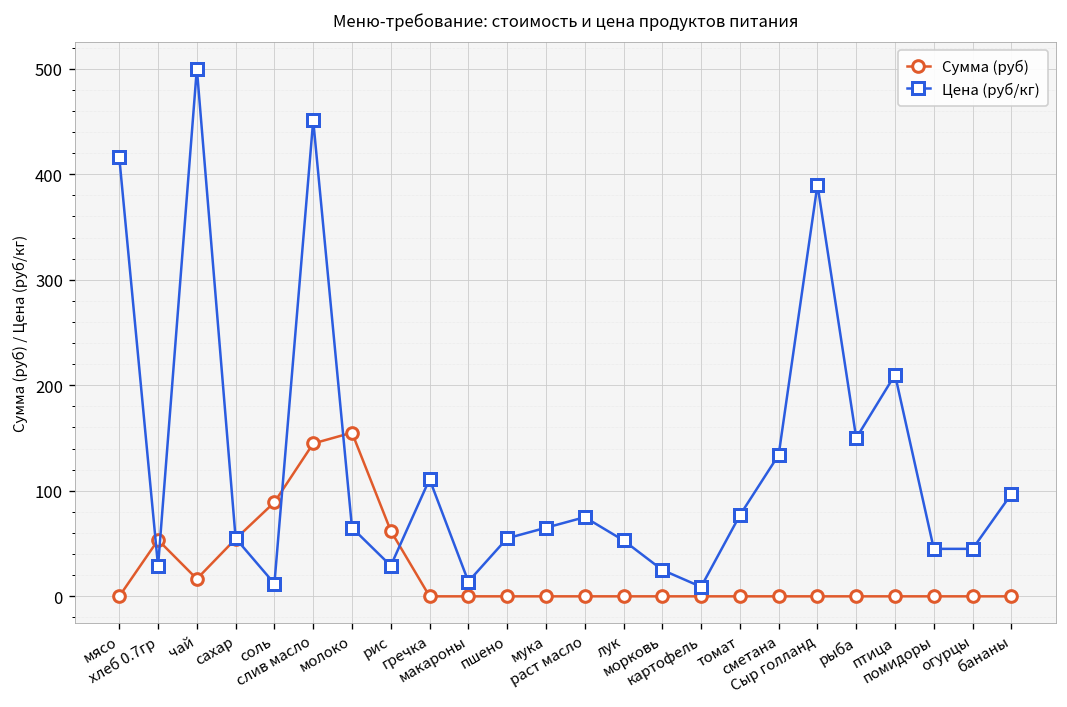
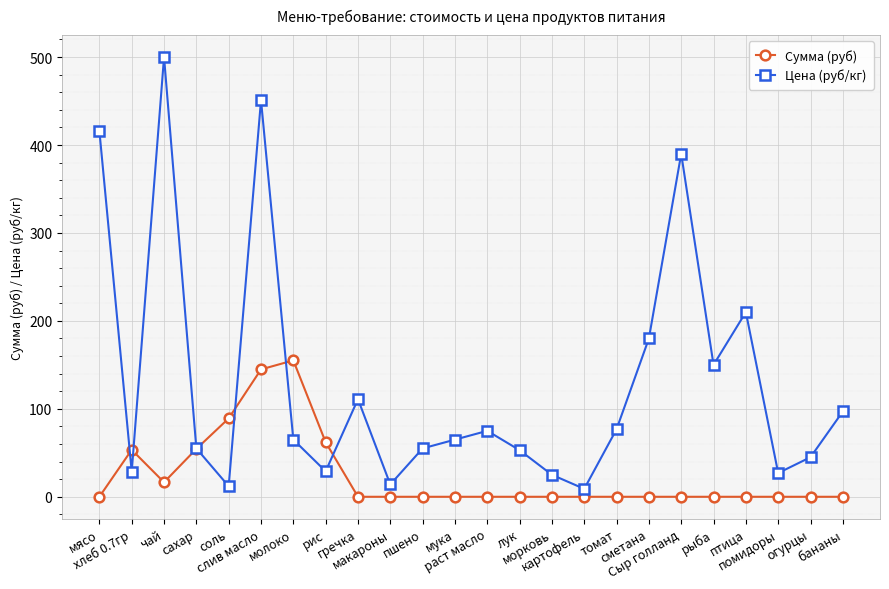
Цена (руб/кг), сметана: 130 -> 180
Цена (руб/кг), помидоры: 50 -> 30
